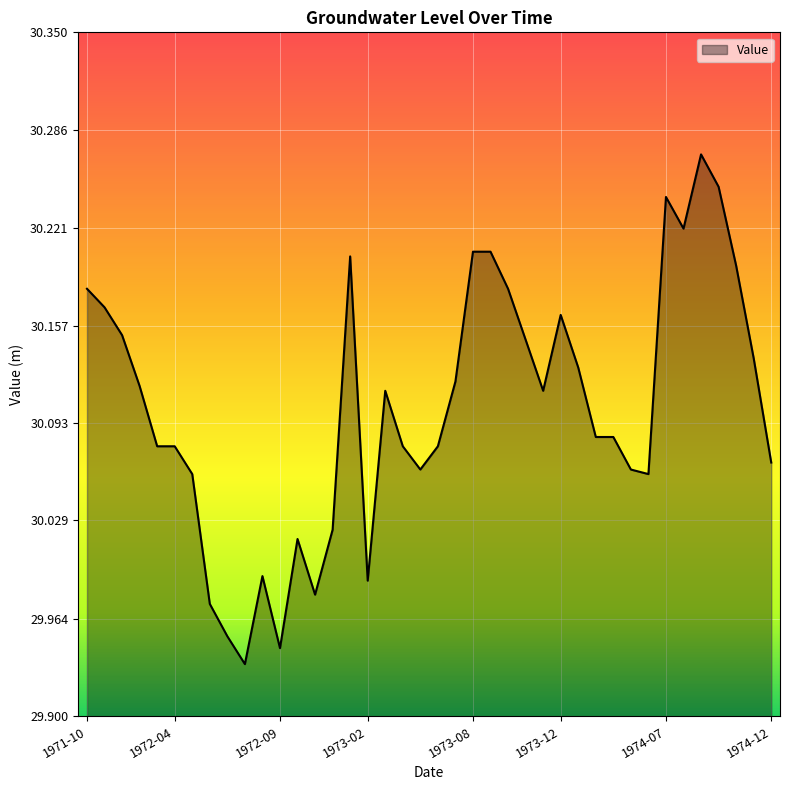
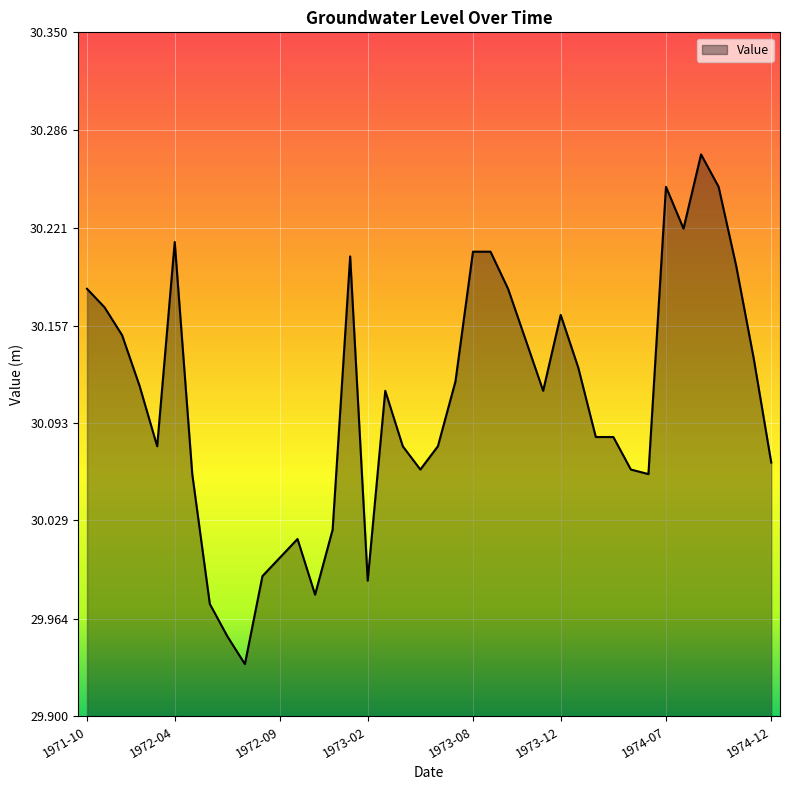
1972-04: 30.078 -> 30.212
1972-09: 29.945 -> 30.005
1974-07: 30.242 -> 30.248
